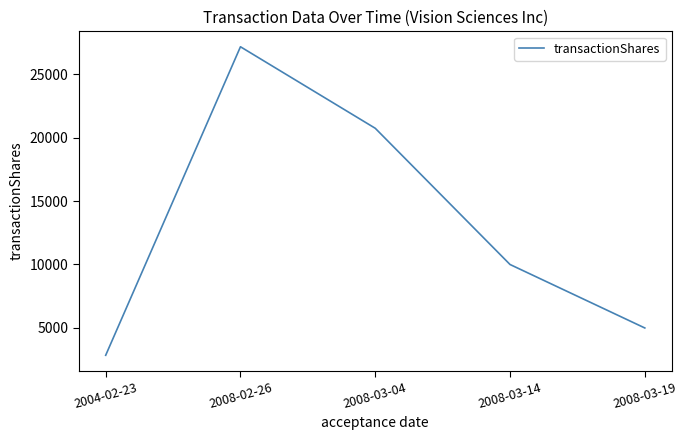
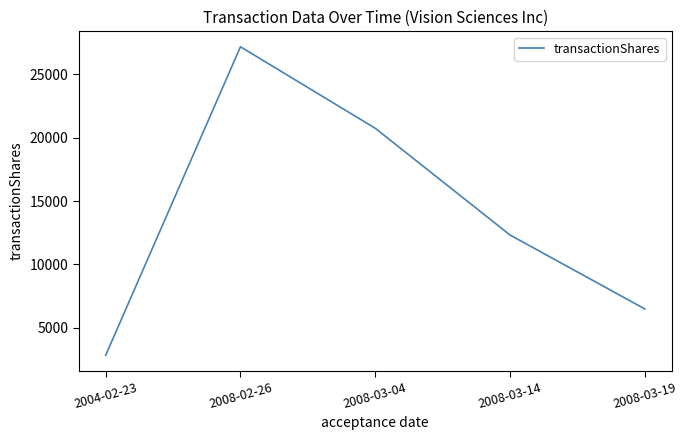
2008-03-14: 10000 -> 12300
2008-03-19: 5000 -> 6500
